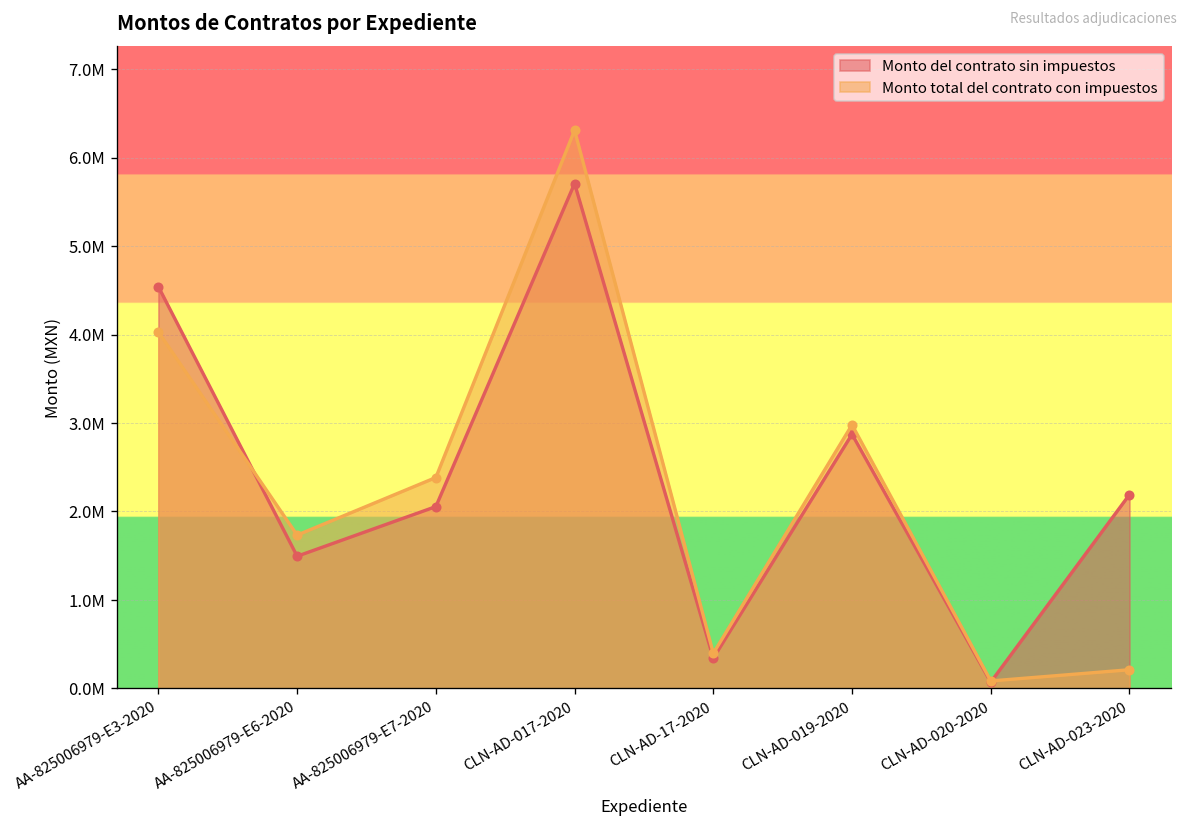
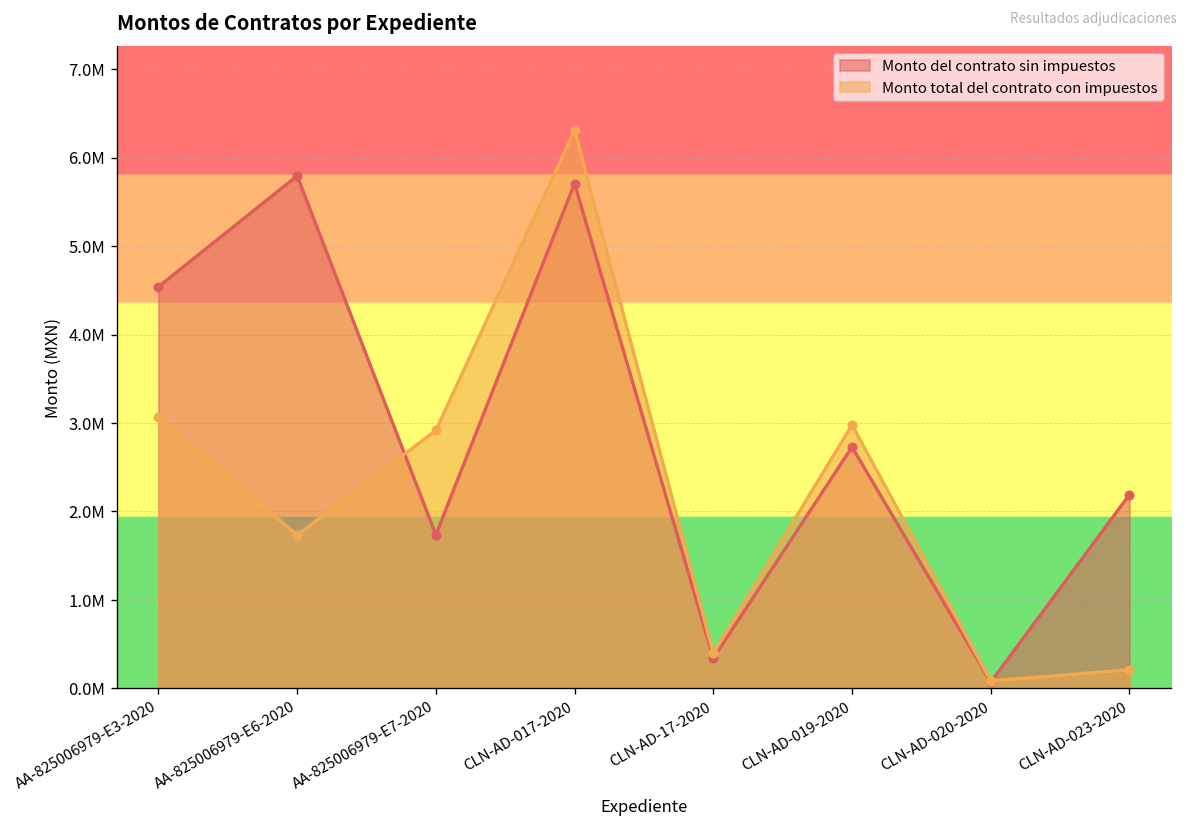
Monto total del contrato con impuestos, AA-825006979-E3-2020: 4000000 -> 3100000
Monto del contrato sin impuestos, AA-825006979-E6-2020: 1500000 -> 5800000
Monto del contrato sin impuestos, AA-825006979-E7-2020: 2100000 -> 1700000
Monto total del contrato con impuestos, AA-825006979-E7-2020: 2400000 -> 2900000
Monto del contrato sin impuestos, CLN-AD-019-2020: 2900000 -> 2700000
